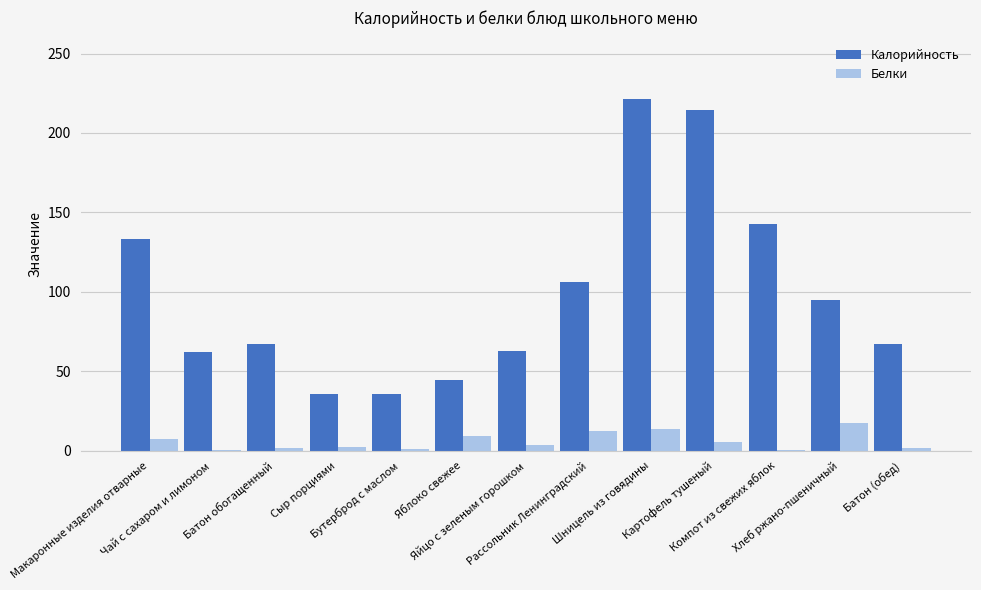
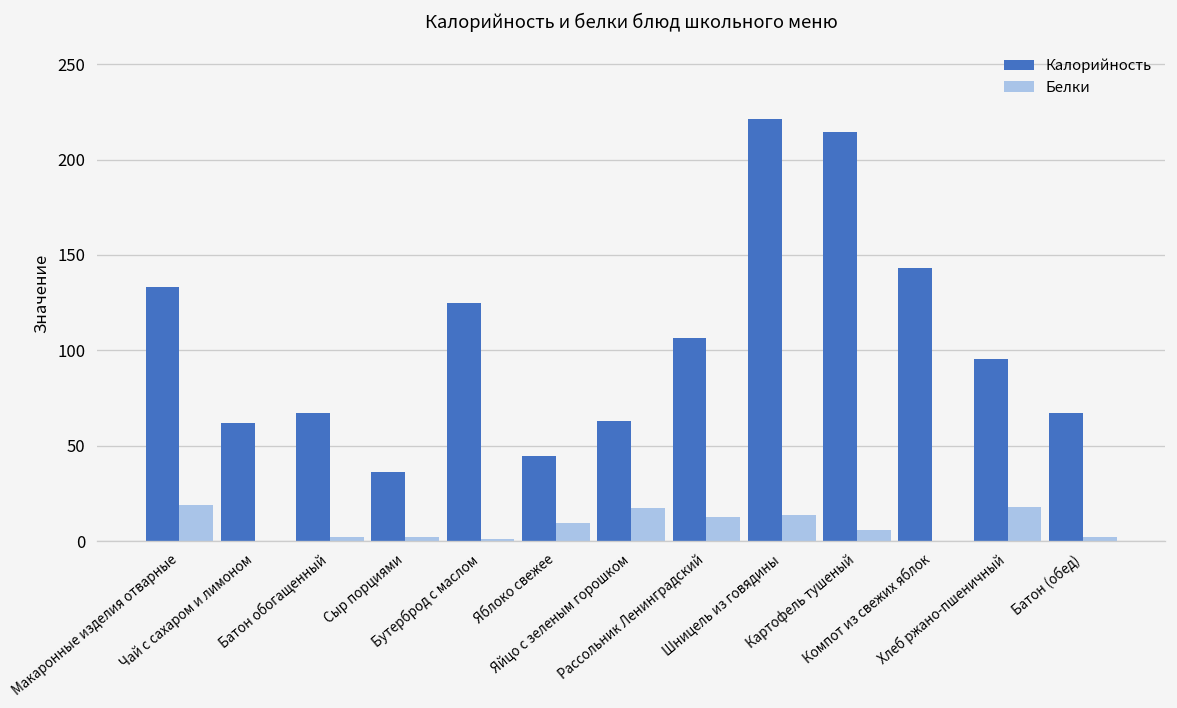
Белки, Макаронные изделия отварные: 7 -> 19
Калорийность, Бутерброд с маслом: 36 -> 125
Белки, Яйцо с зеленым горошком: 4 -> 17
